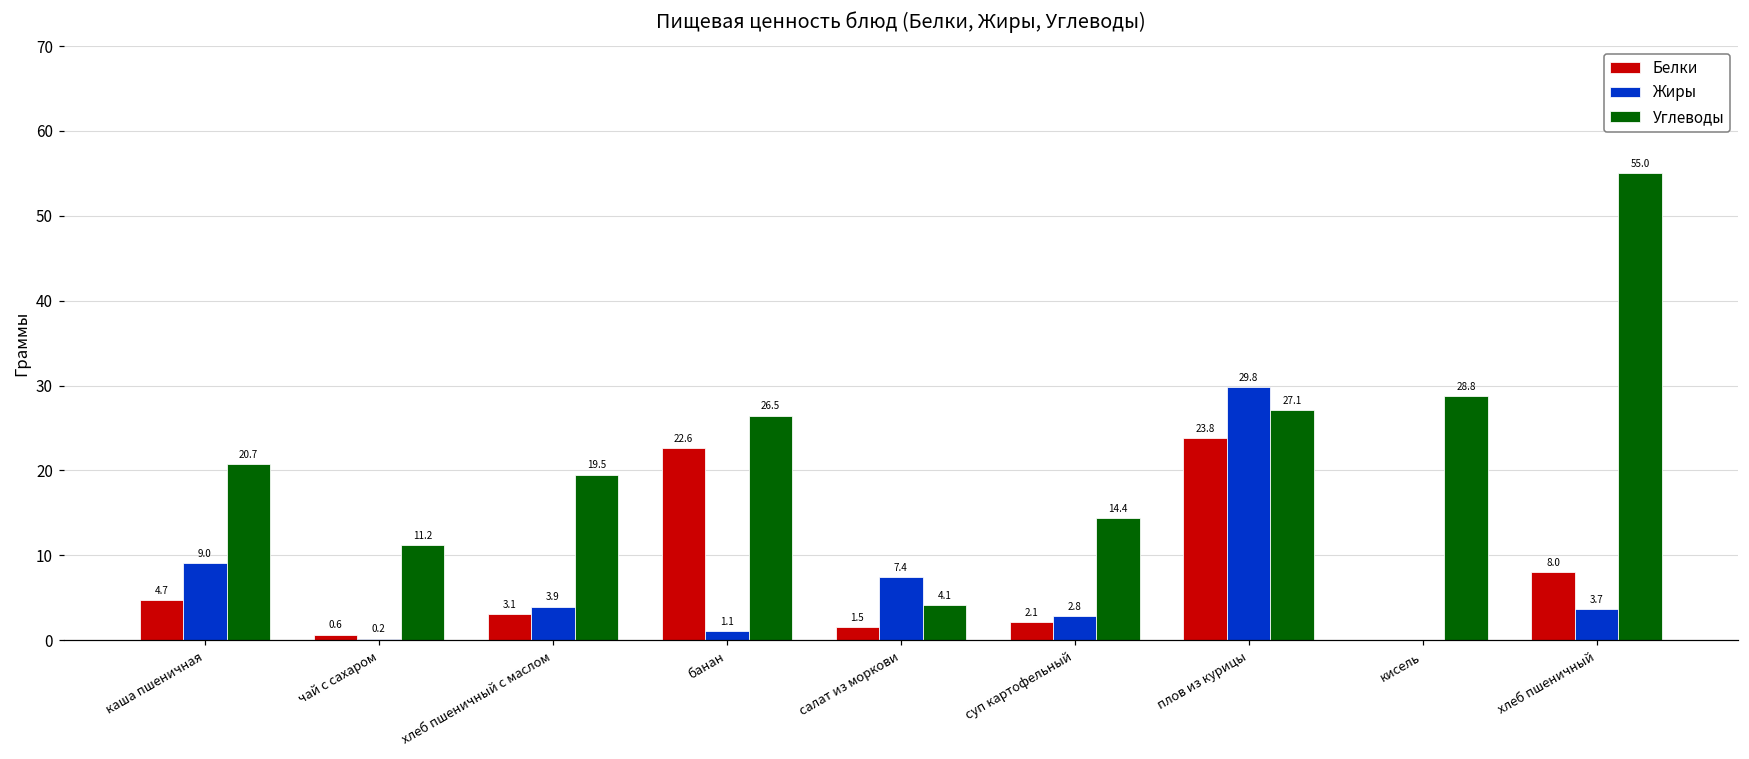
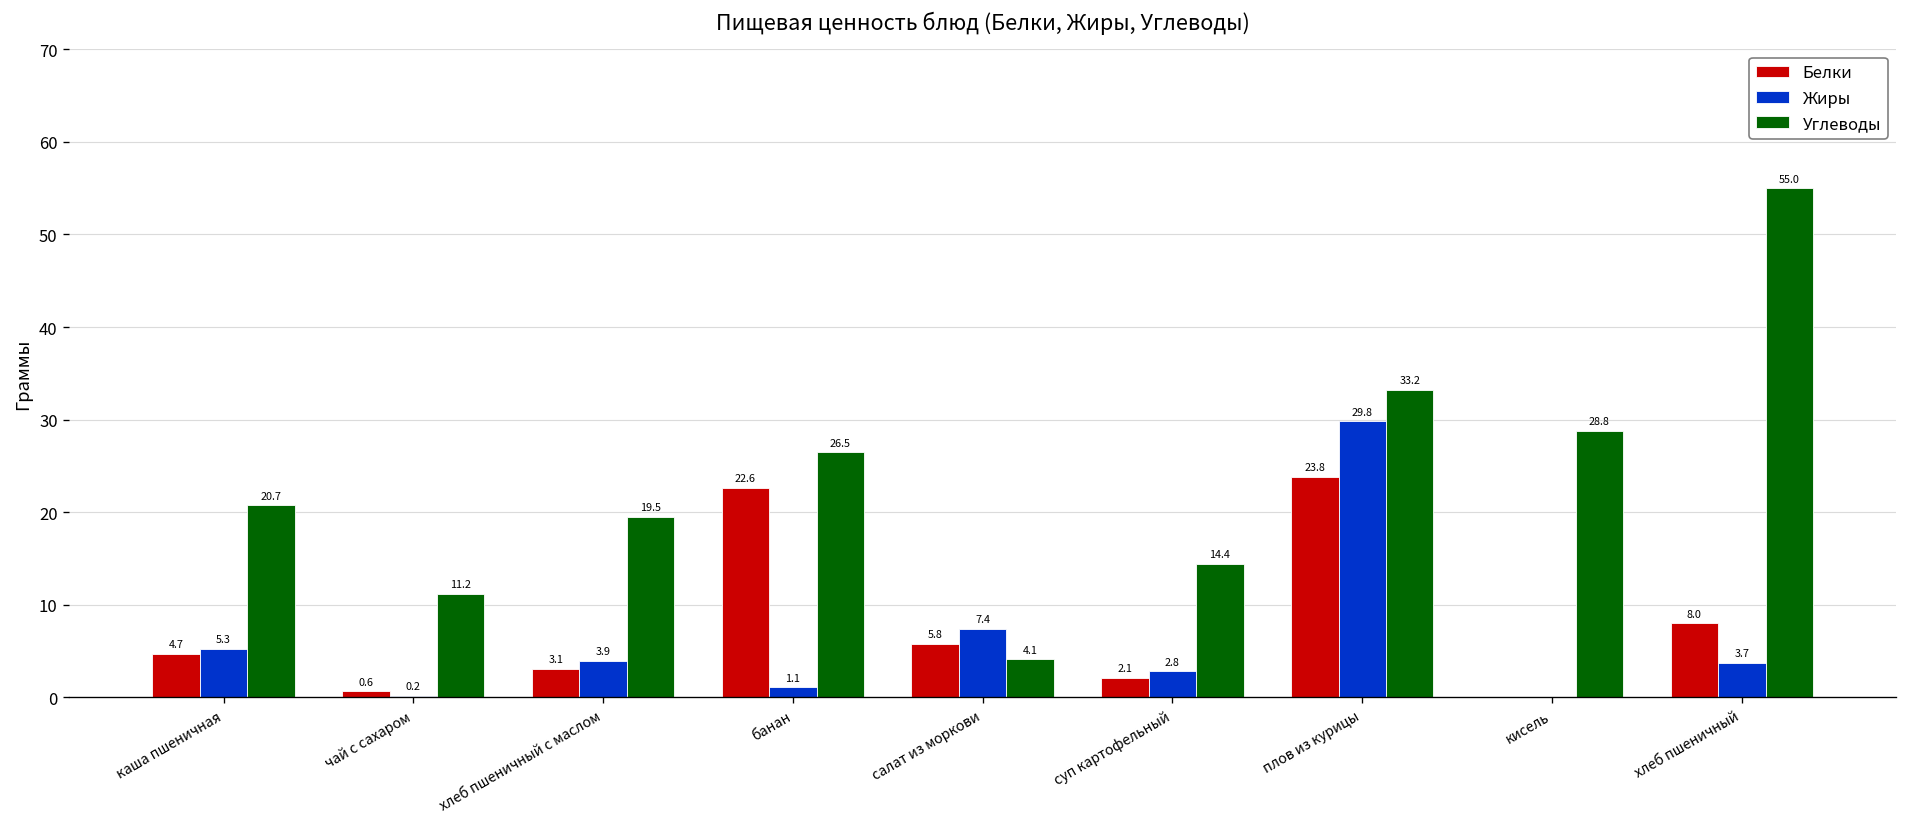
Жиры, каша пшеничная: 9.0 -> 5.3
Белки, салат из моркови: 1.5 -> 5.8
Углеводы, плов из курицы: 27.1 -> 33.2
